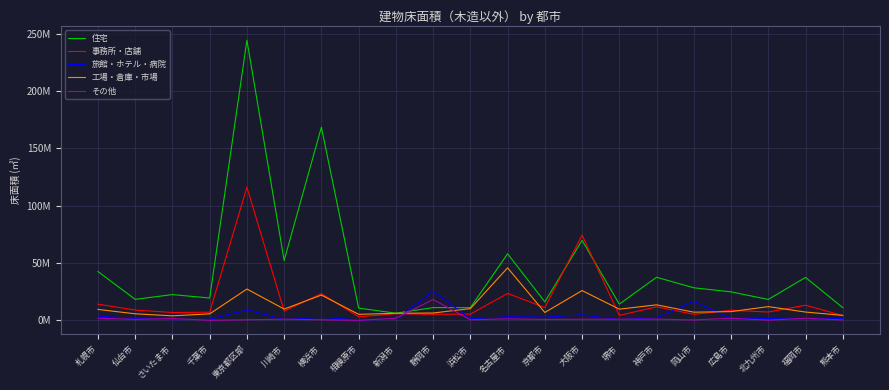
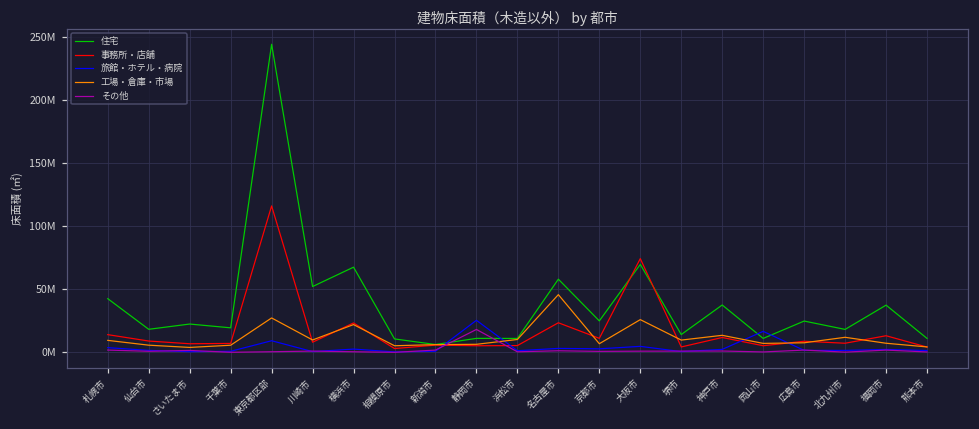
住宅, 横浜市: 168000000 -> 68000000
住宅, 京都市: 16000000 -> 25000000
住宅, 岡山市: 28000000 -> 11000000
